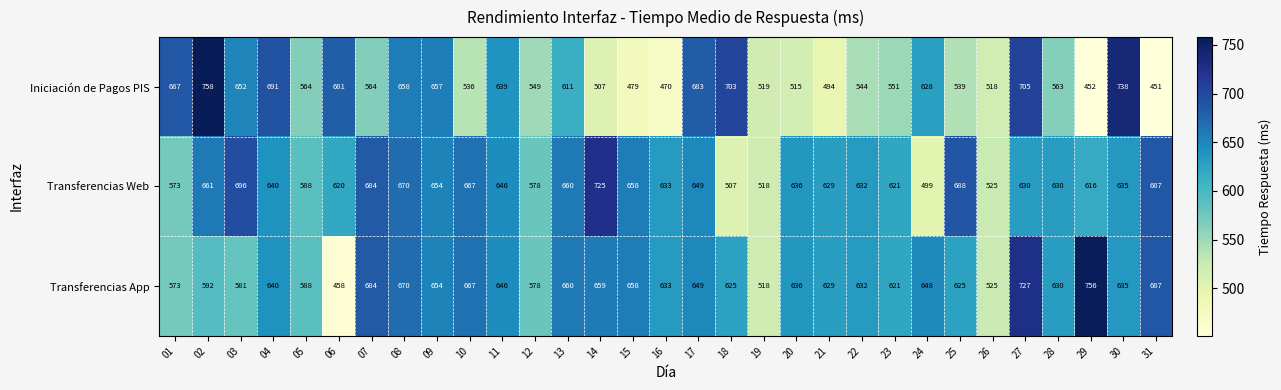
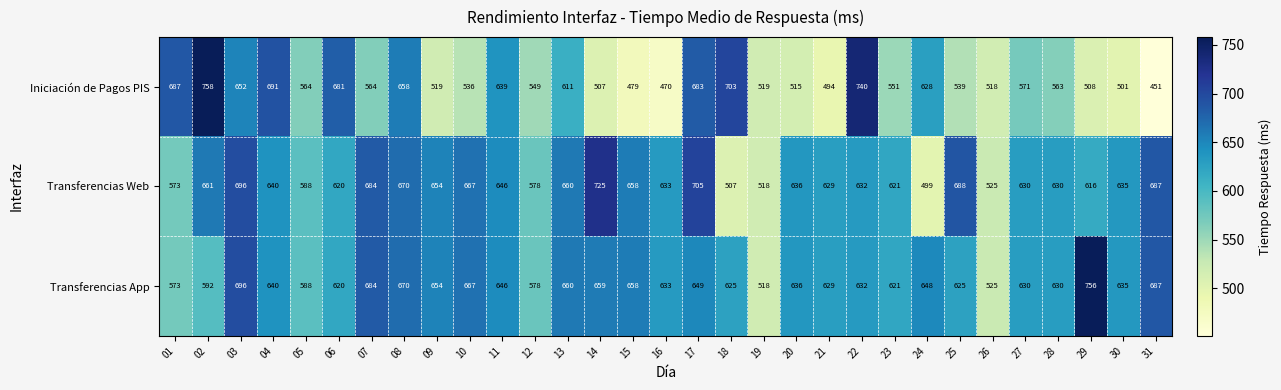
Iniciación de Pagos PIS, 09: 657 -> 519
Iniciación de Pagos PIS, 22: 544 -> 740
Iniciación de Pagos PIS, 27: 705 -> 571
Iniciación de Pagos PIS, 29: 452 -> 508
Iniciación de Pagos PIS, 30: 738 -> 501
Transferencias Web, 17: 649 -> 705
Transferencias App, 03: 581 -> 696
Transferencias App, 06: 458 -> 620
Transferencias App, 27: 727 -> 630
